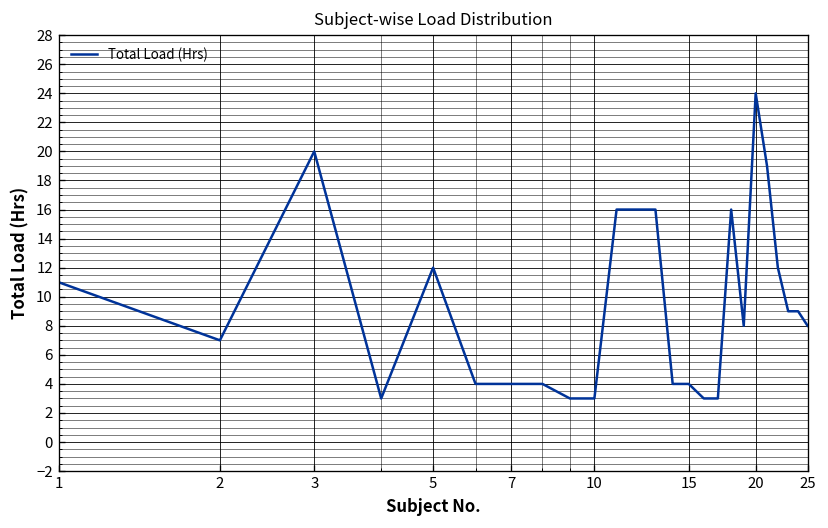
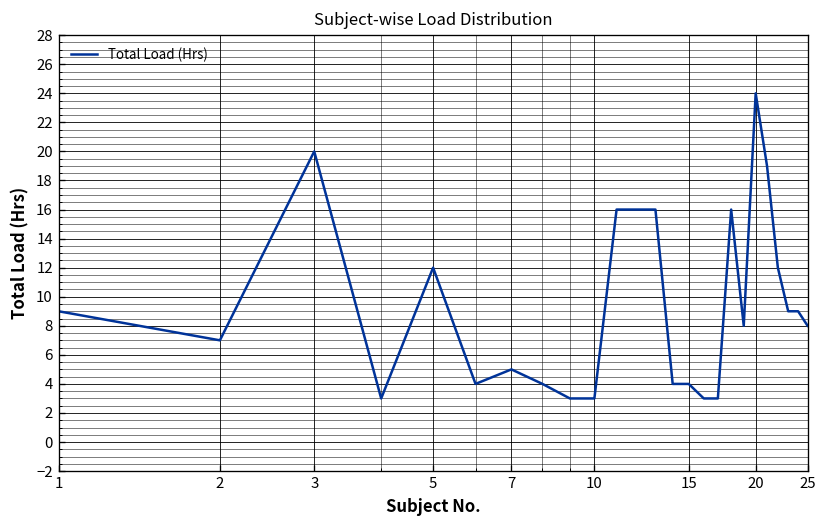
1: 11 -> 9
7: 4 -> 5
